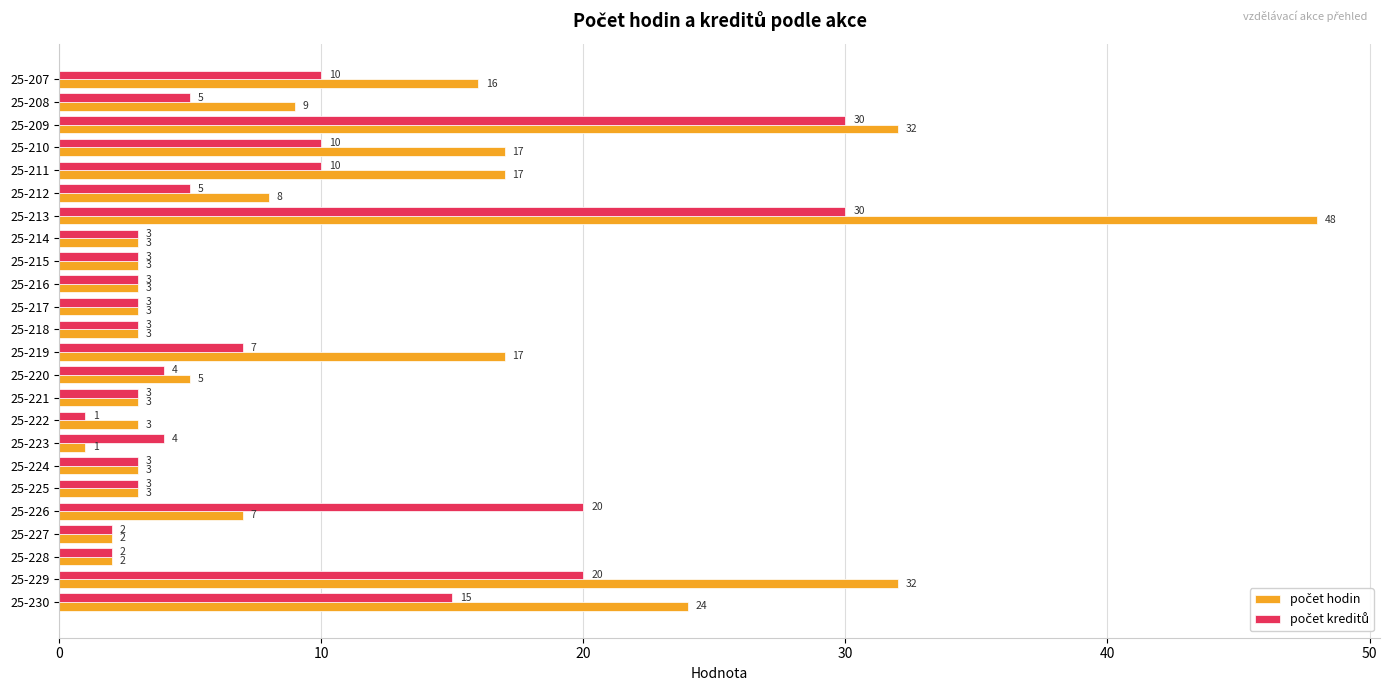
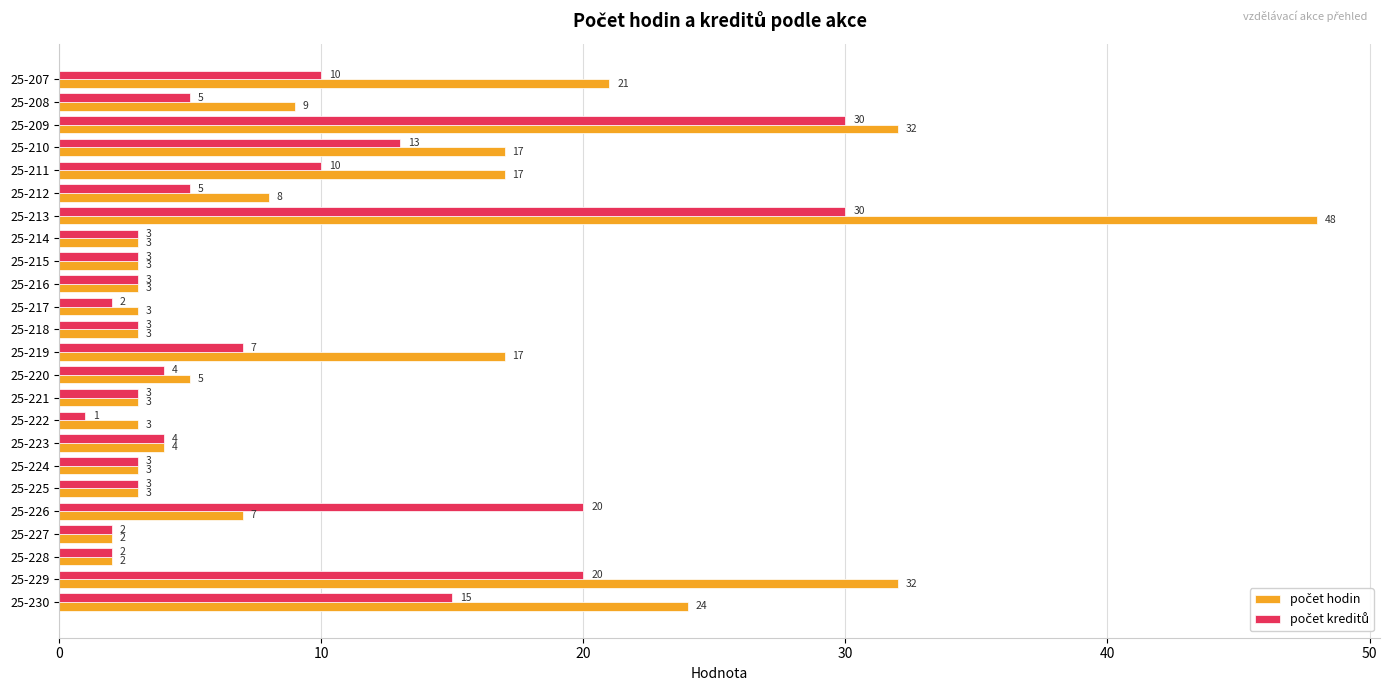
počet hodin, 25-207: 16 -> 21
počet kreditů, 25-210: 10 -> 13
počet kreditů, 25-217: 3 -> 2
počet hodin, 25-223: 1 -> 4
